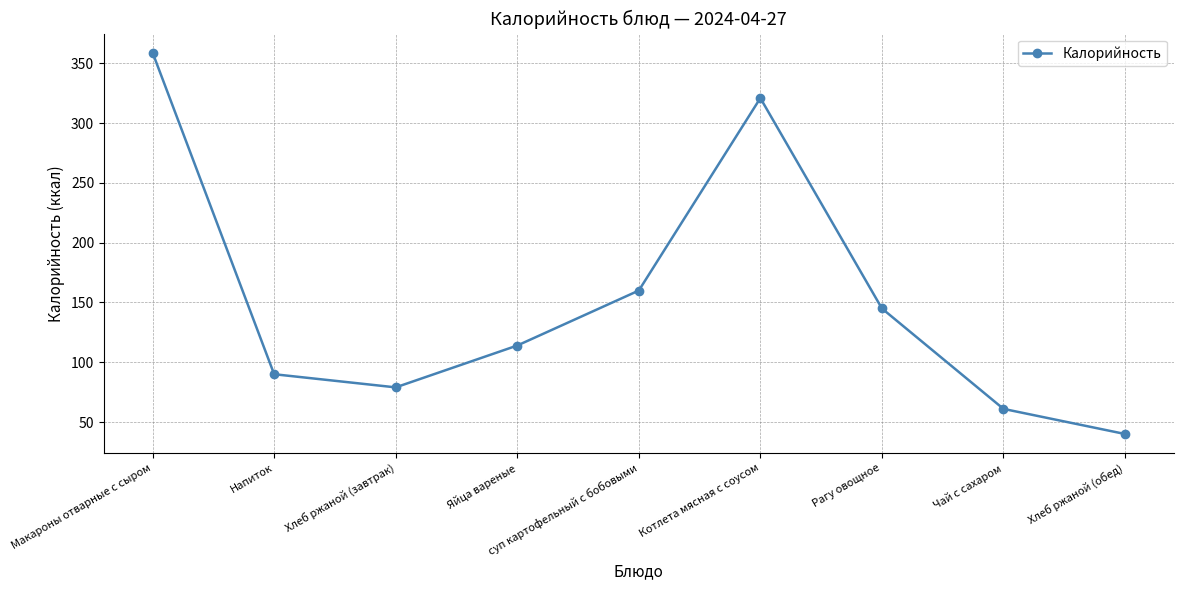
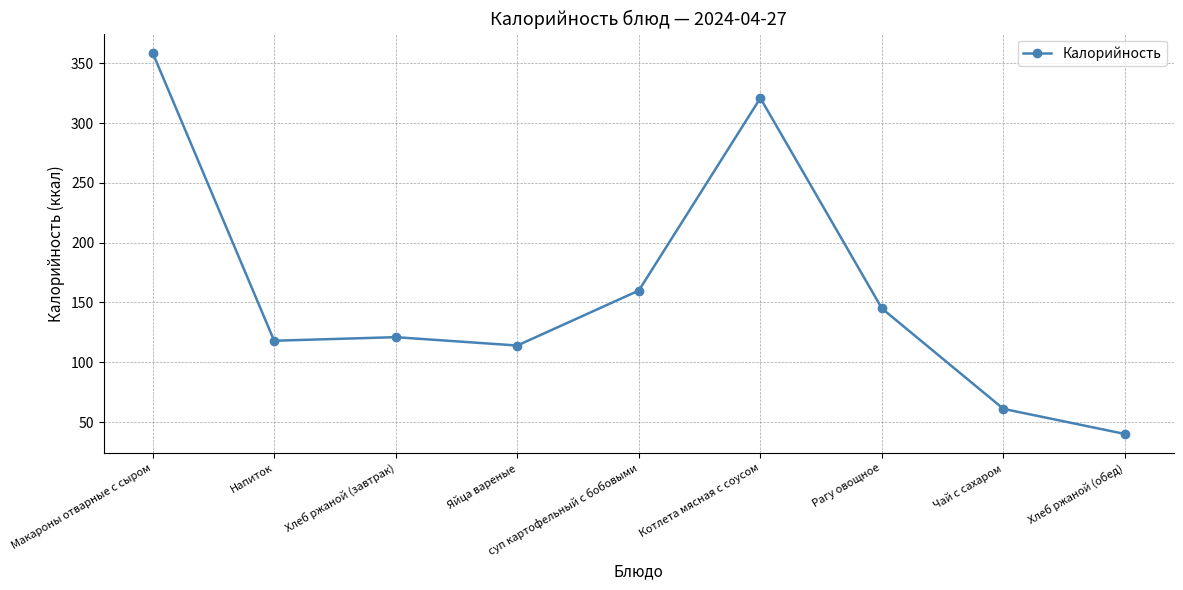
Напиток: 90 -> 118
Хлеб ржаной (завтрак): 79 -> 121
